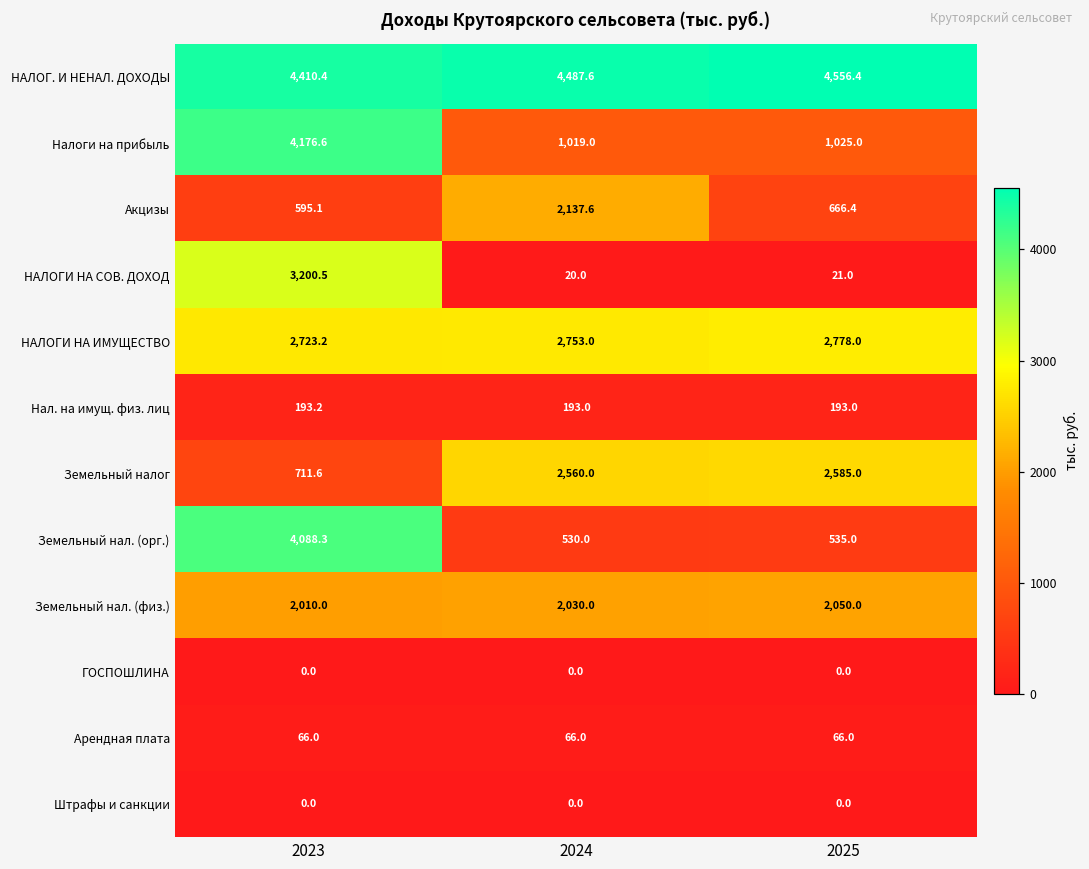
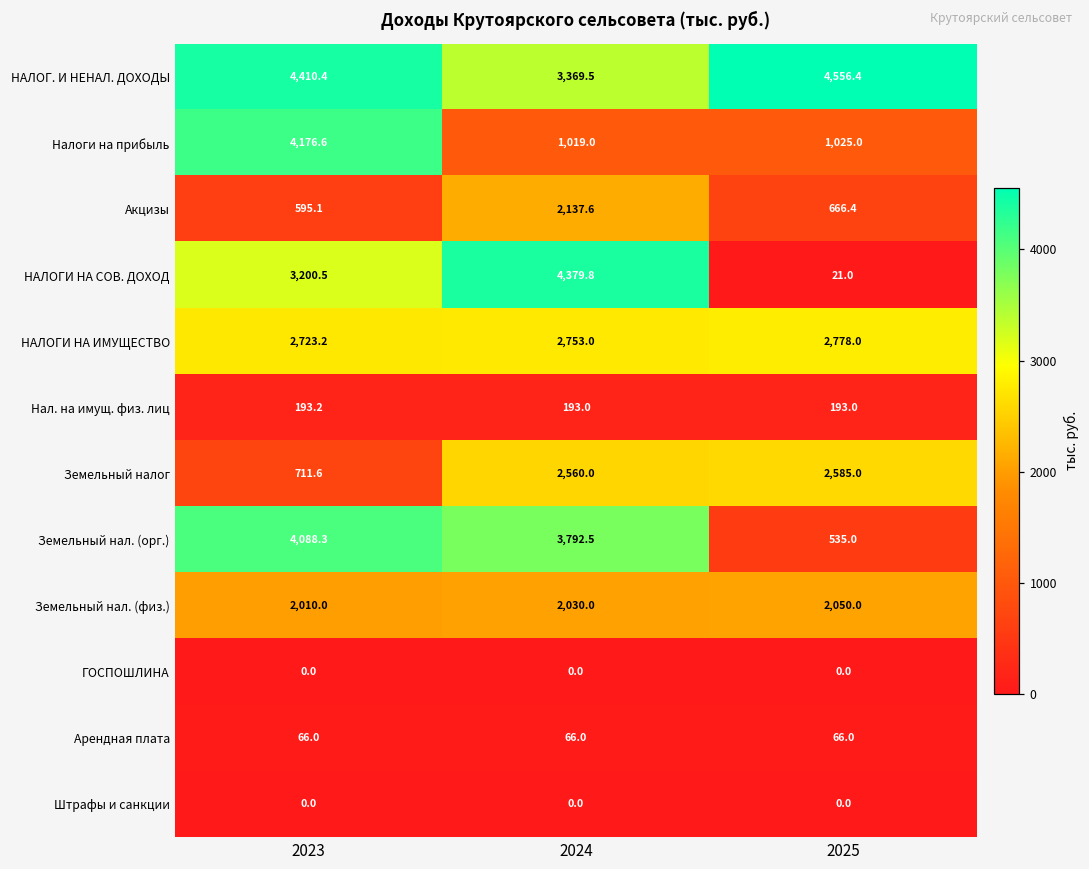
НАЛОГ. И НЕНАЛ. ДОХОДЫ, 2024: 4,487.6 -> 3,369.5
НАЛОГИ НА СОВ. ДОХОД, 2024: 20.0 -> 4,379.8
Земельный нал. (орг.), 2024: 530.0 -> 3,792.5
